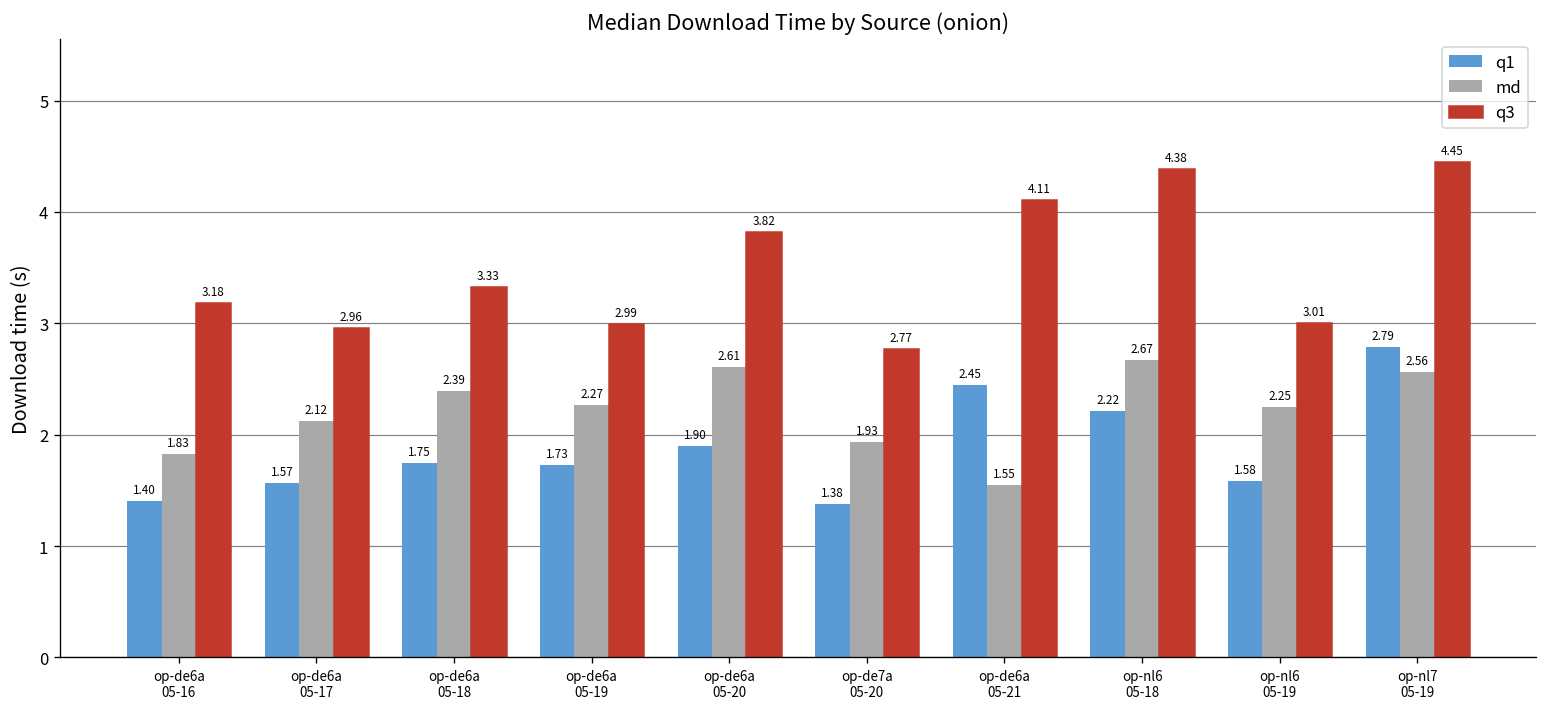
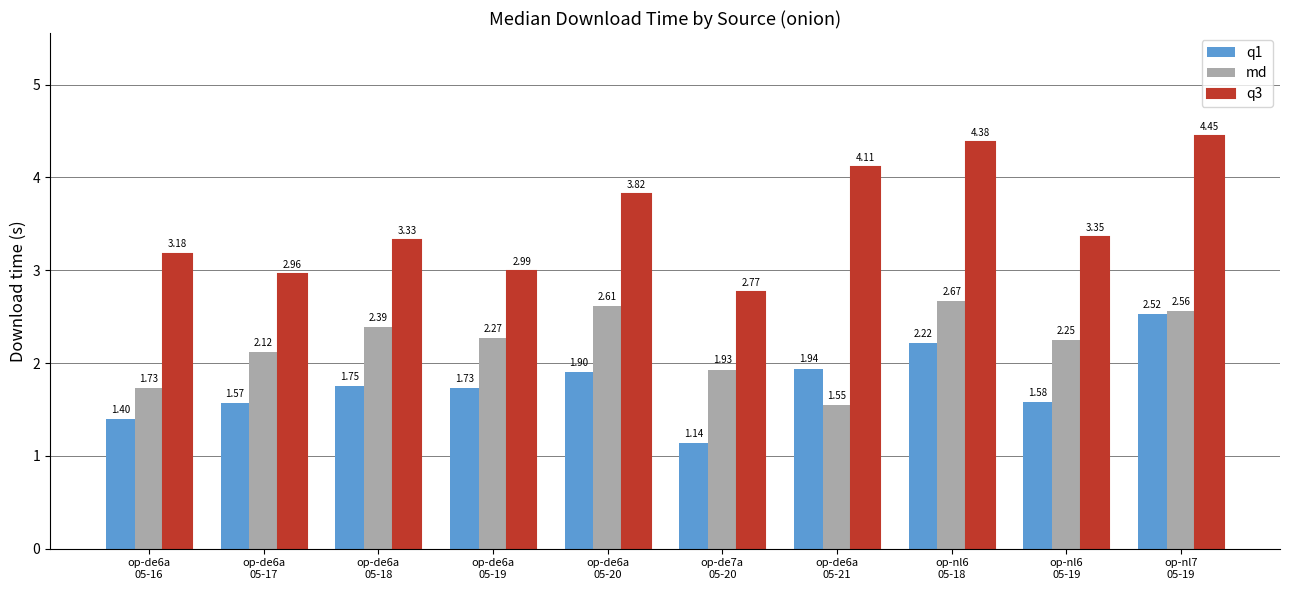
md, op-de6a 05-16: 1.83 -> 1.73
q1, op-de7a 05-20: 1.38 -> 1.14
q1, op-de6a 05-21: 2.45 -> 1.94
q3, op-nl6 05-19: 3.01 -> 3.35
q1, op-nl7 05-19: 2.79 -> 2.52
